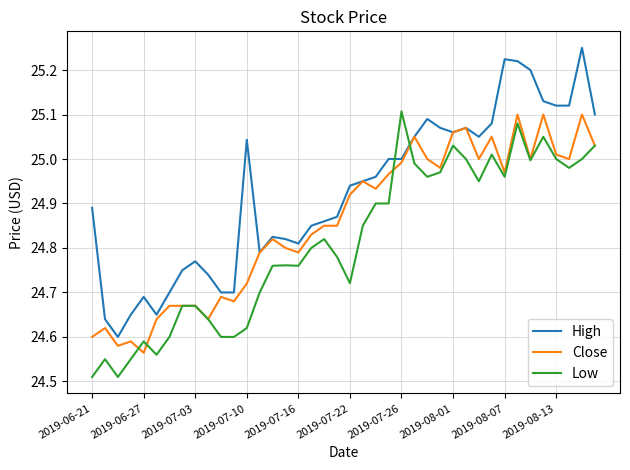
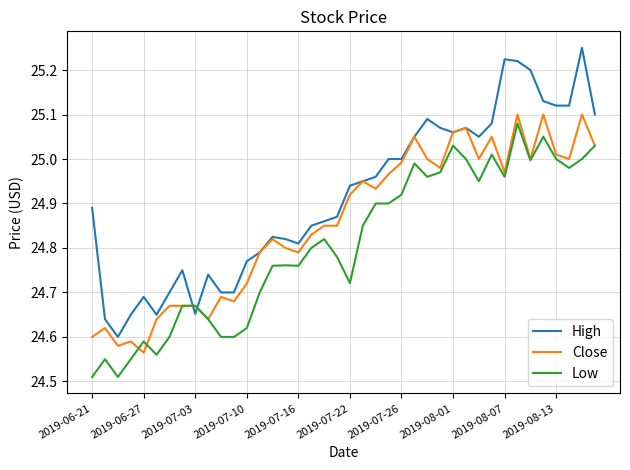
High, 2019-07-03: 24.77 -> 24.65
High, 2019-07-10: 25.04 -> 24.77
Low, 2019-07-26: 25.11 -> 24.92
